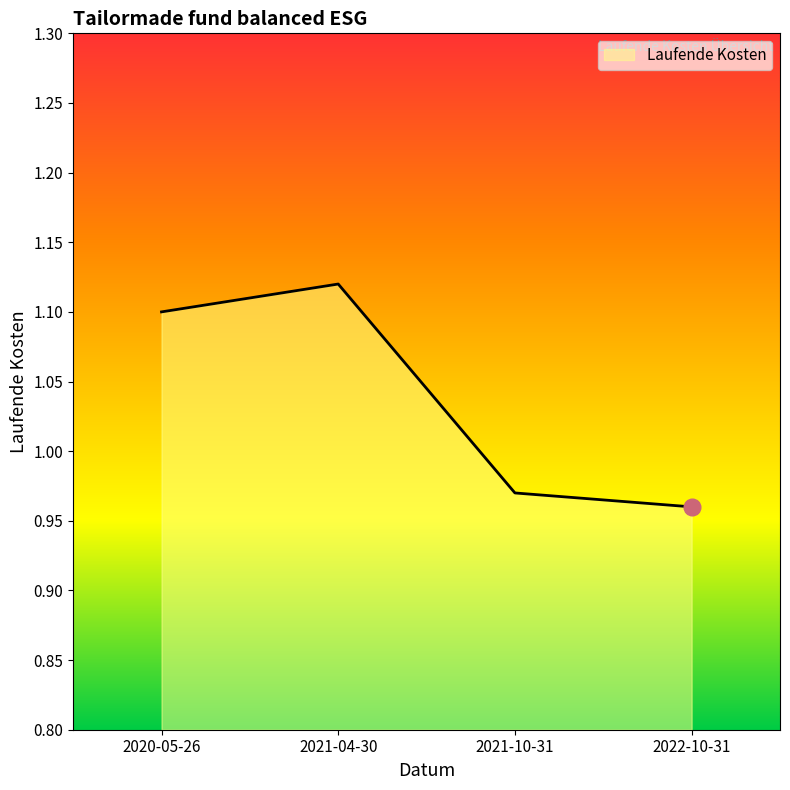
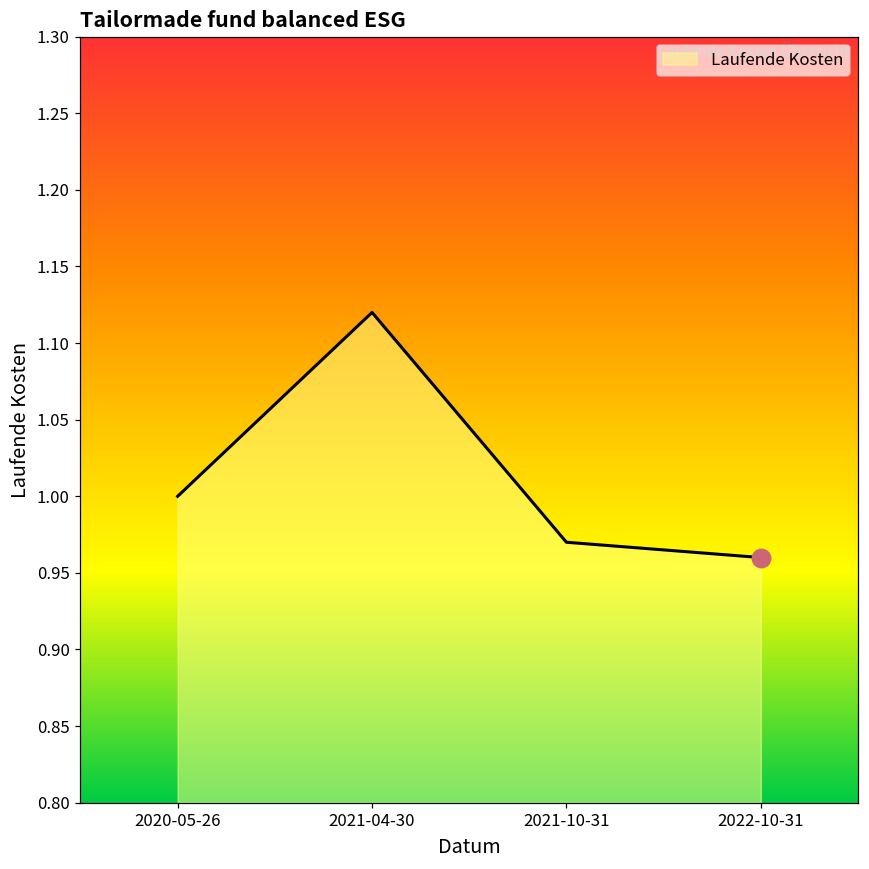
Laufende Kosten, 2020-05-26: 1.1 -> 1.0
